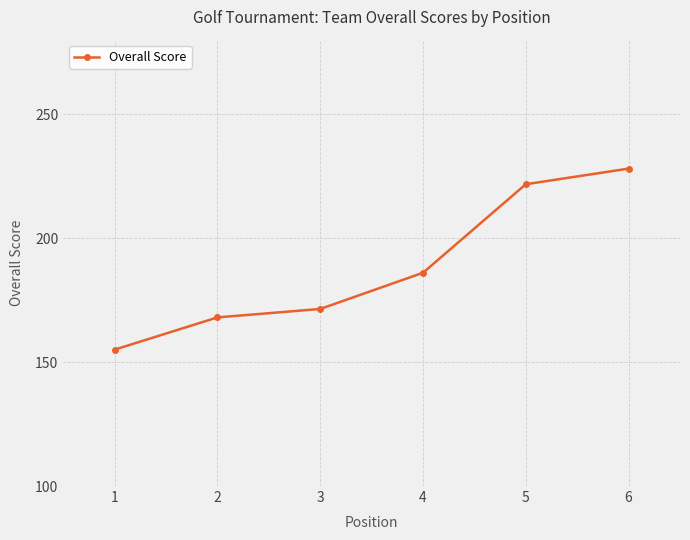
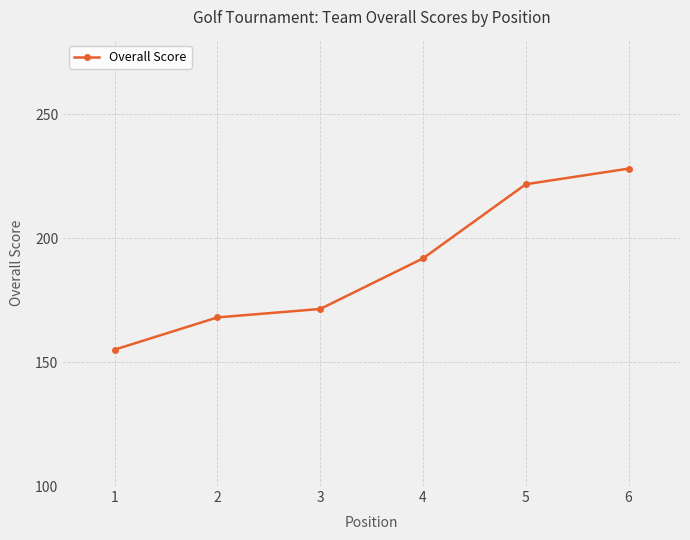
4: 186 -> 192
